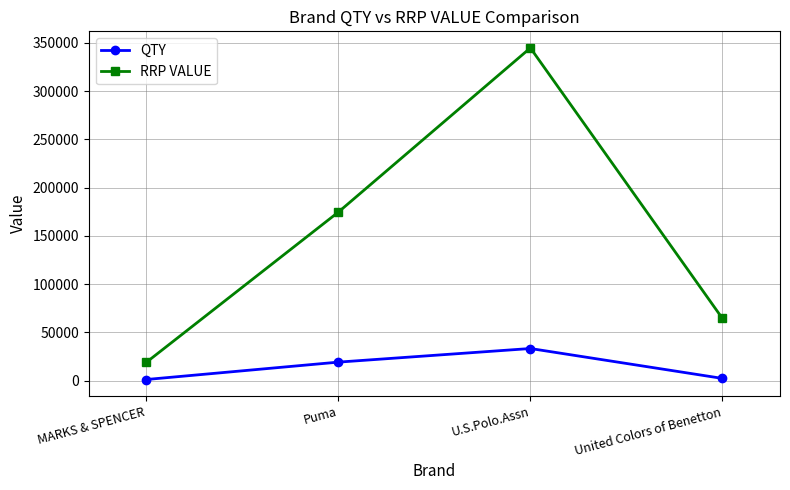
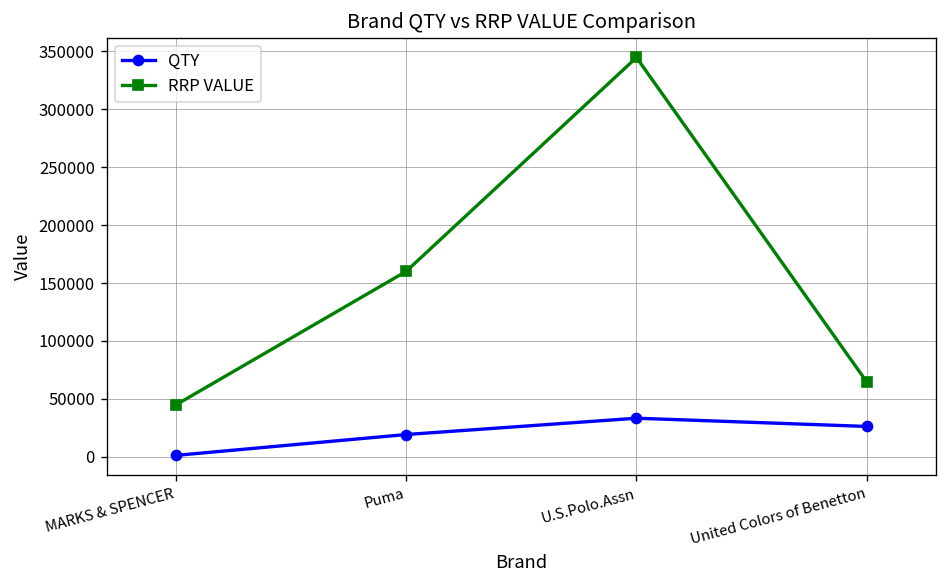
RRP VALUE, MARKS & SPENCER: 20000 -> 40000
RRP VALUE, Puma: 170000 -> 160000
QTY, United Colors of Benetton: 0 -> 30000
